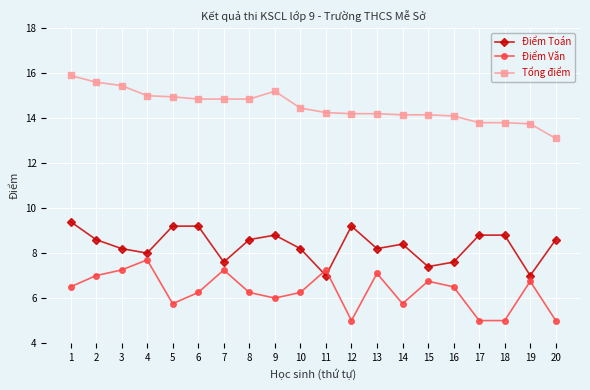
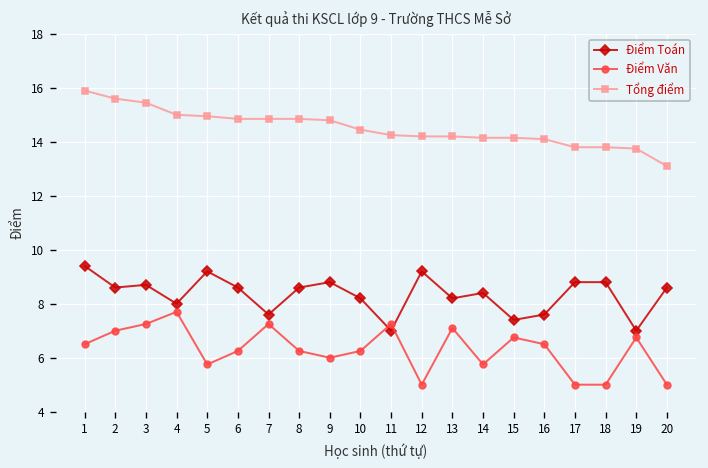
Điểm Toán, 3: 8.2 -> 8.7
Điểm Toán, 6: 9.2 -> 8.6
Tổng điểm, 9: 15.2 -> 14.8
